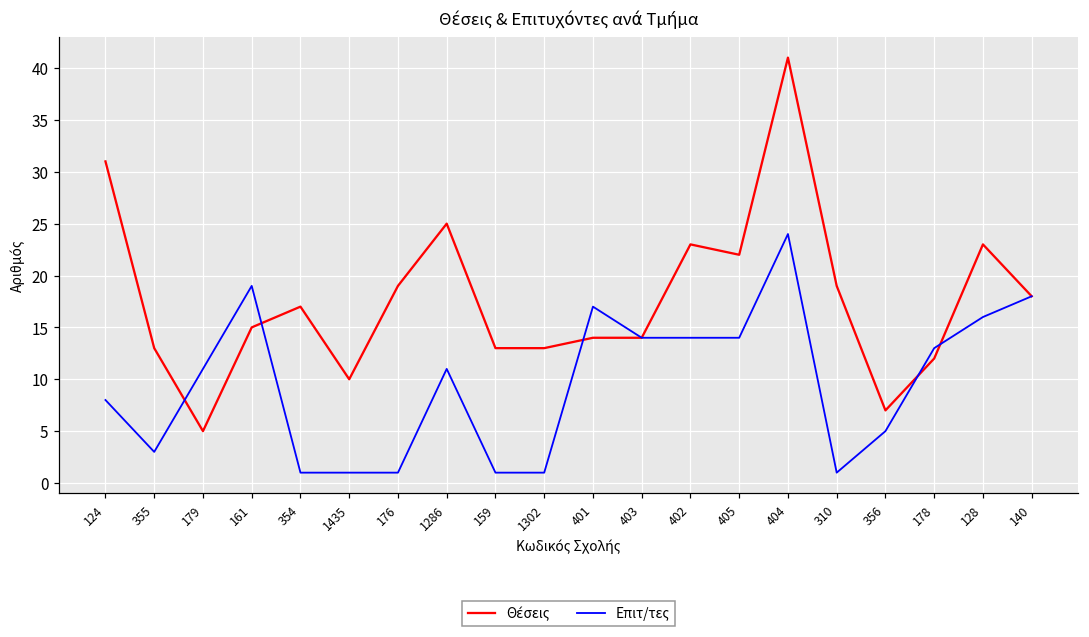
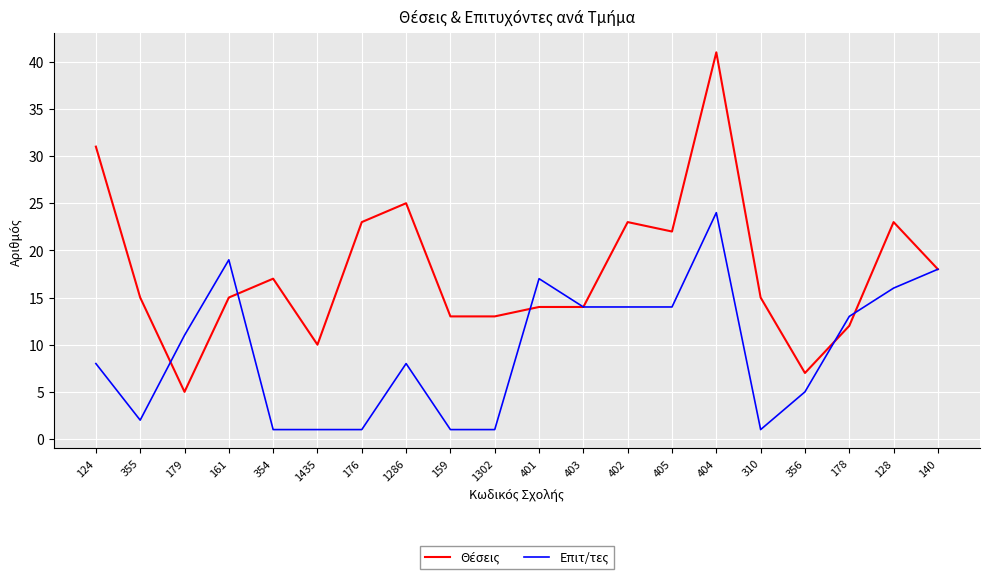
Θέσεις, 355: 13 -> 15
Επιτ/τες, 355: 3 -> 2
Θέσεις, 176: 19 -> 23
Επιτ/τες, 1286: 11 -> 8
Θέσεις, 310: 19 -> 15
